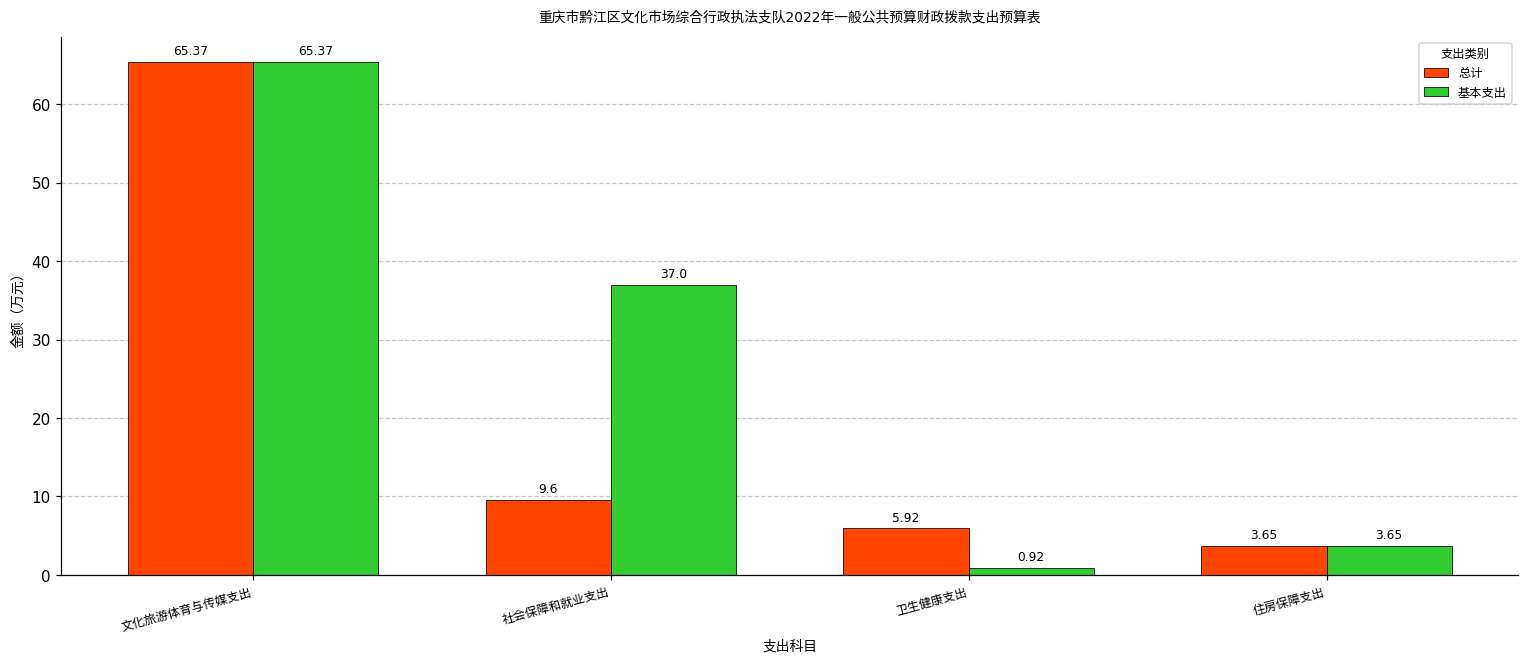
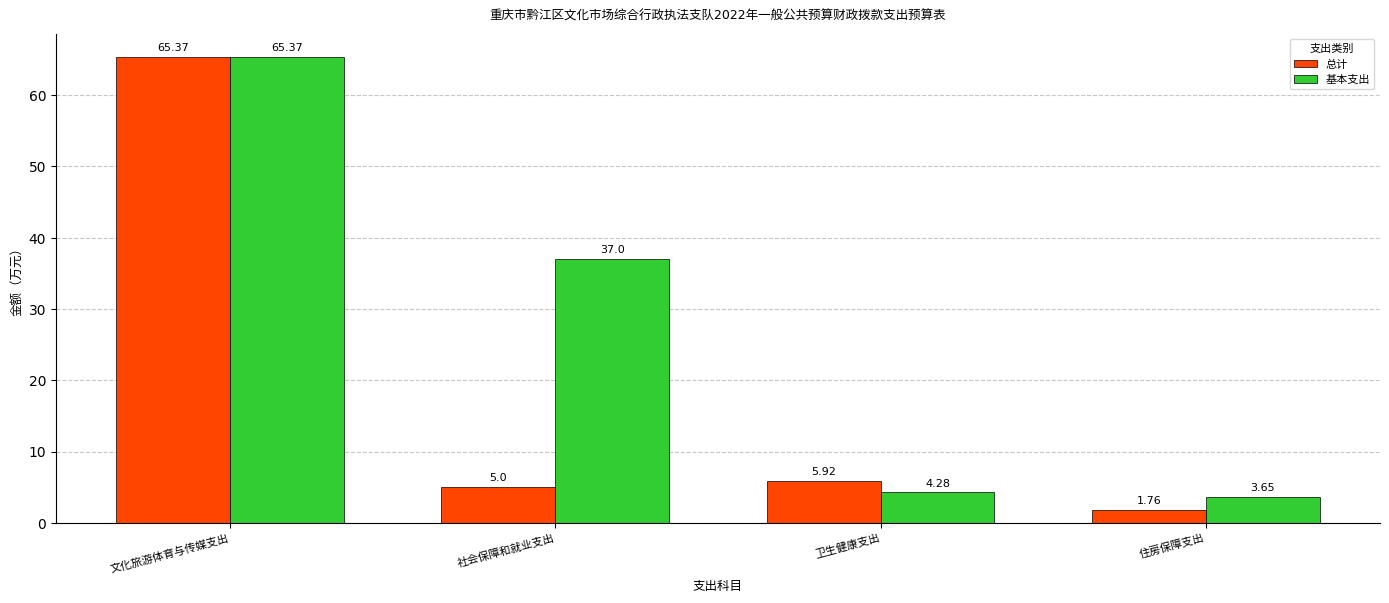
总计, 社会保障和就业支出: 9.6 -> 5.0
基本支出, 卫生健康支出: 0.92 -> 4.28
总计, 住房保障支出: 3.65 -> 1.76
